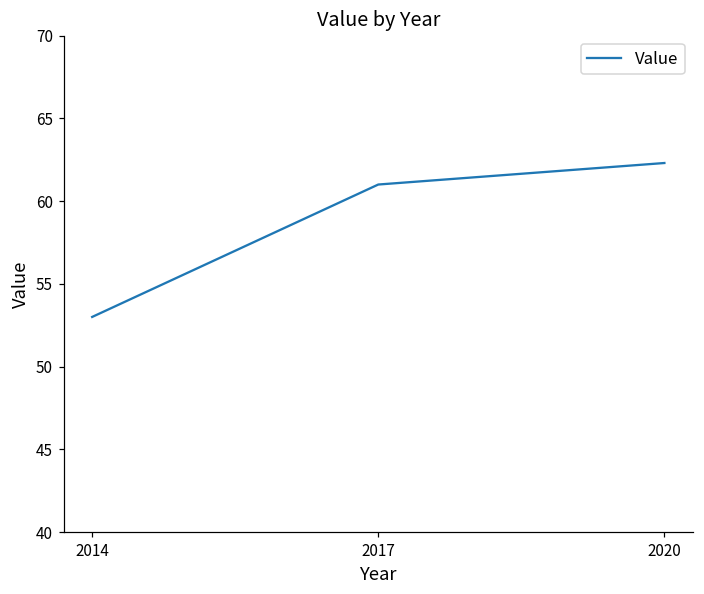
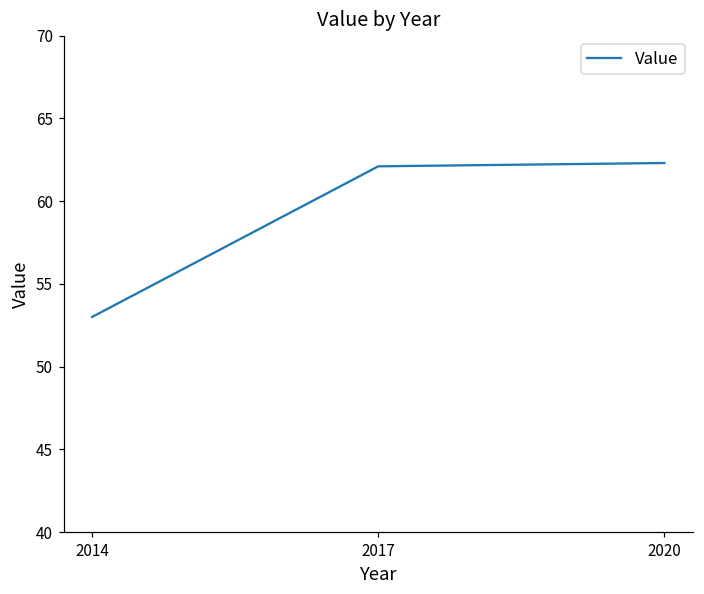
2017: 61.0 -> 62.1
